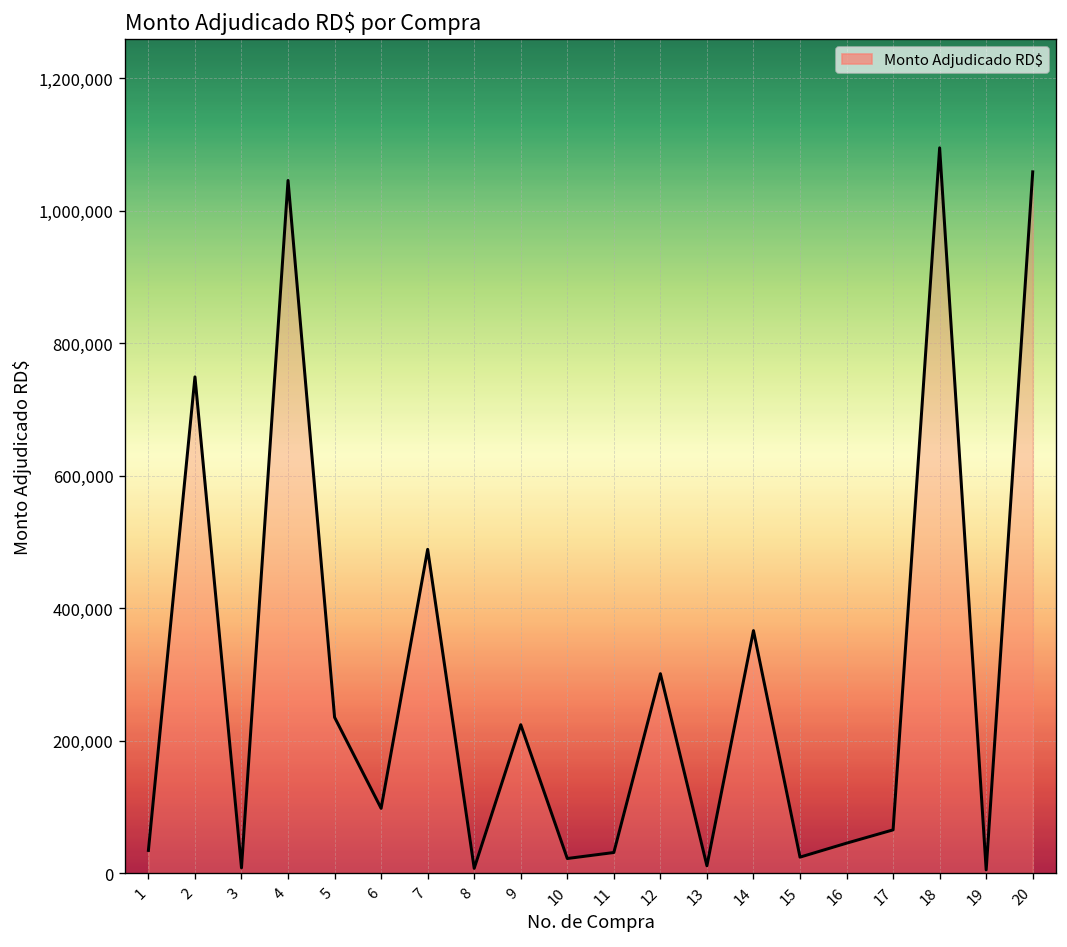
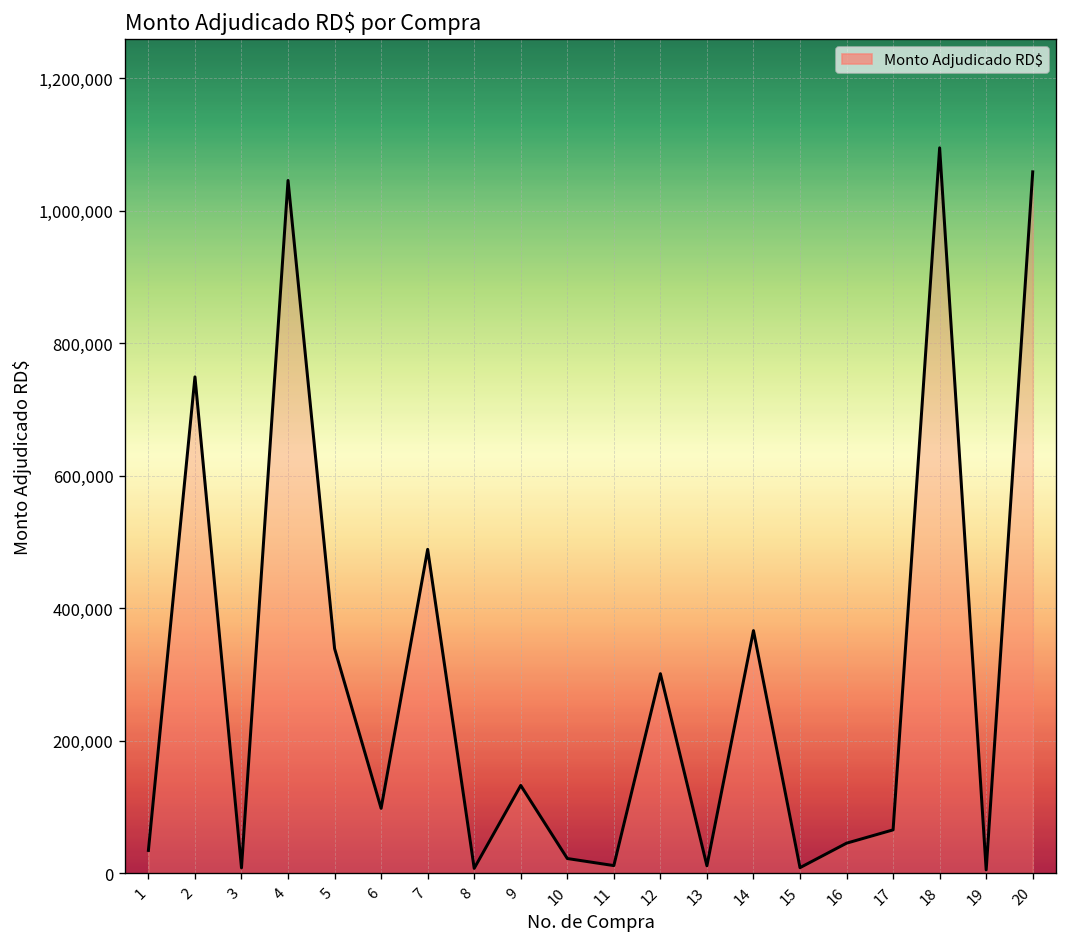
5: 240,000 -> 340,000
9: 220,000 -> 130,000
11: 30,000 -> 10,000
15: 20,000 -> 10,000
